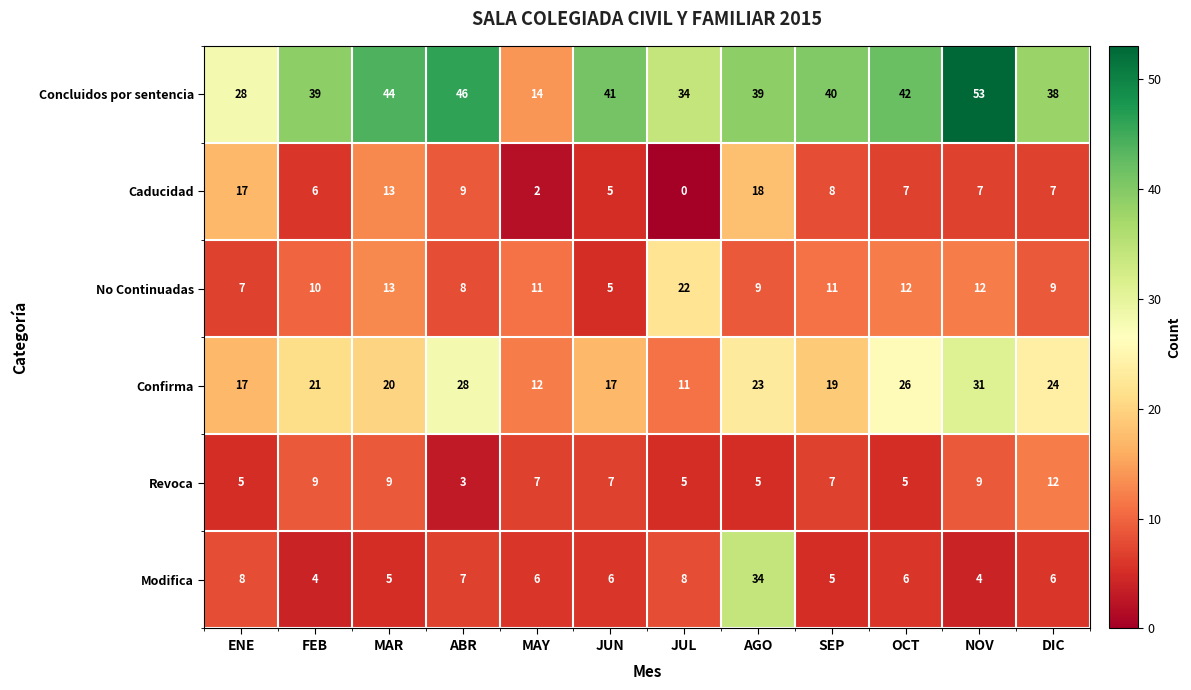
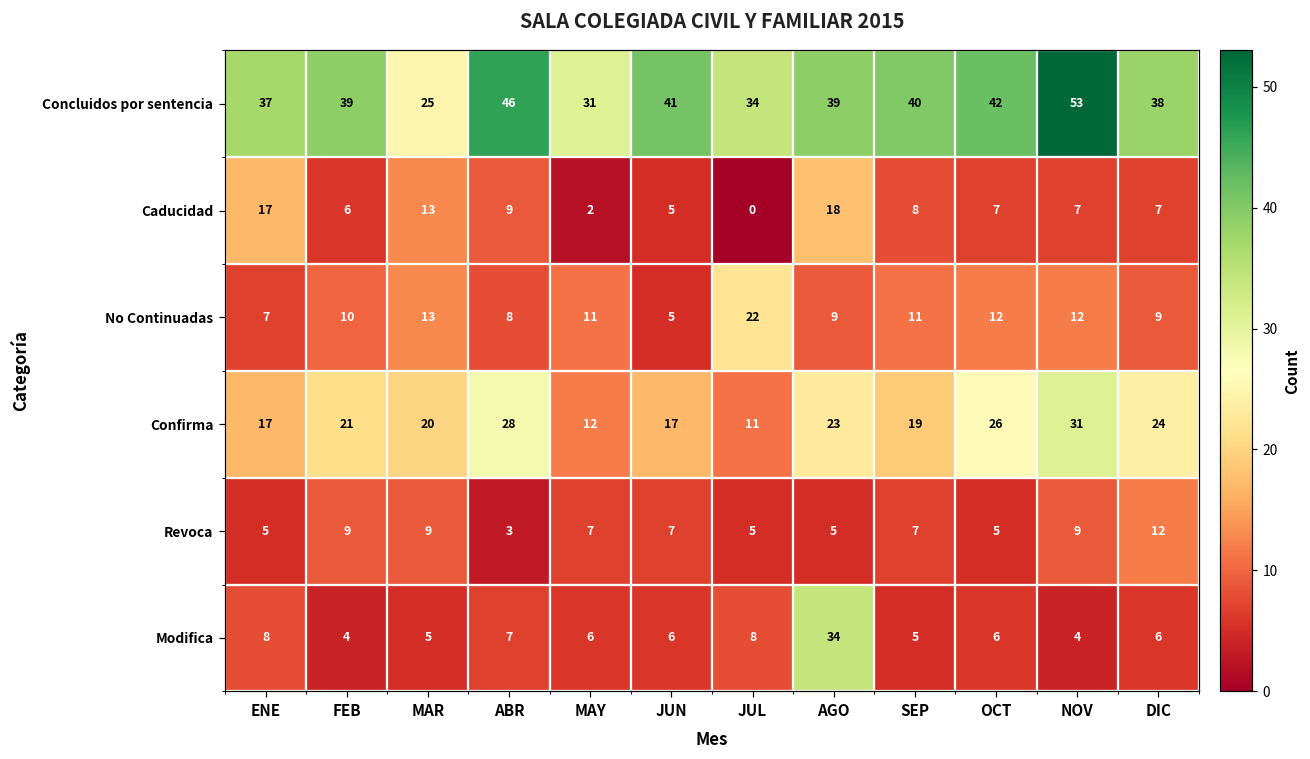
Concluidos por sentencia, ENE: 28 -> 37
Concluidos por sentencia, MAR: 44 -> 25
Concluidos por sentencia, MAY: 14 -> 31
